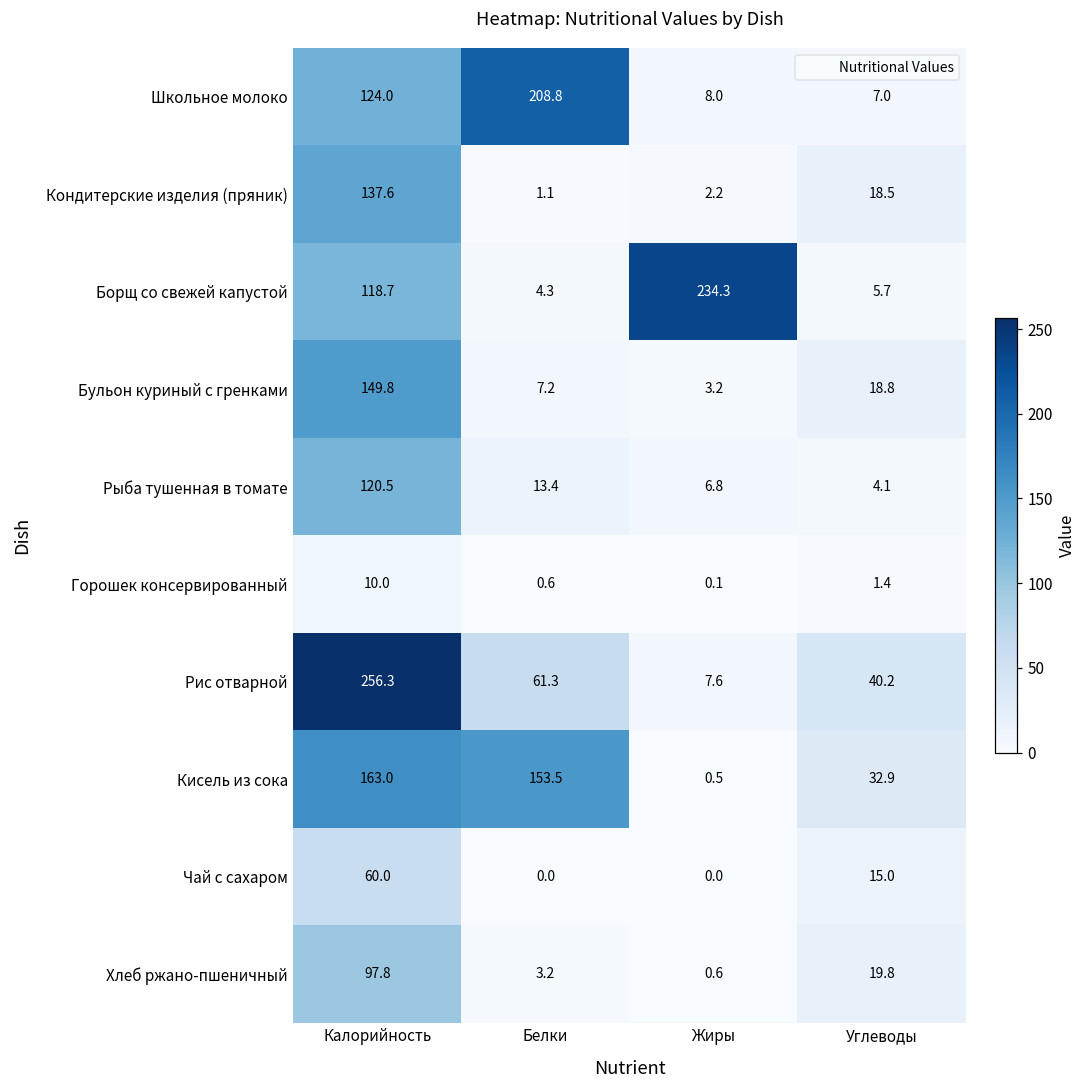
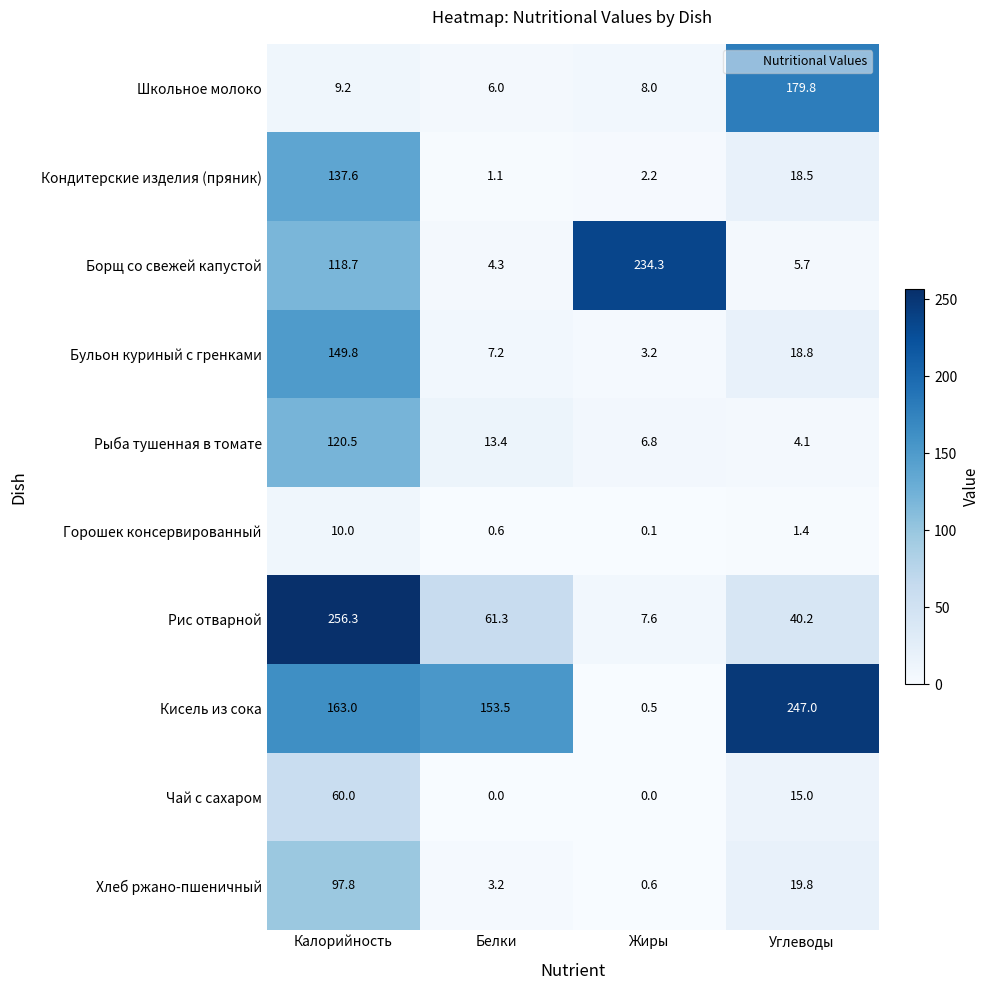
Школьное молоко, Калорийность: 124.0 -> 9.2
Школьное молоко, Белки: 208.8 -> 6.0
Школьное молоко, Углеводы: 7.0 -> 179.8
Кисель из сока, Углеводы: 32.9 -> 247.0
